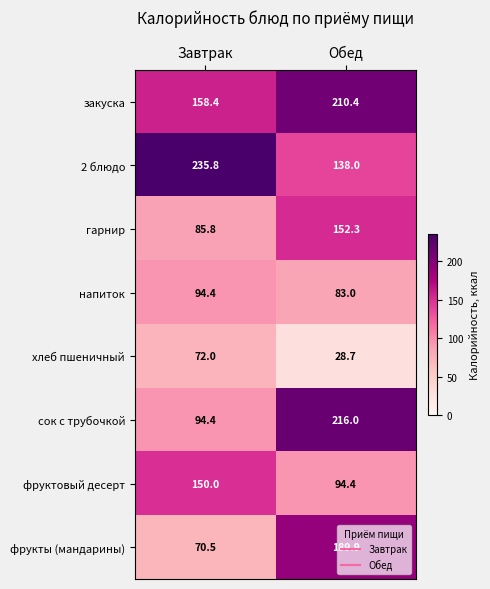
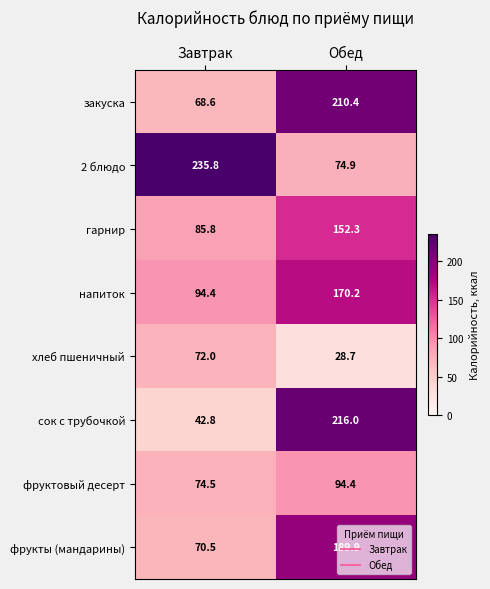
закуска, Завтрак: 158.4 -> 68.6
2 блюдо, Обед: 138.0 -> 74.9
напиток, Обед: 83.0 -> 170.2
сок с трубочкой, Завтрак: 94.4 -> 42.8
фруктовый десерт, Завтрак: 150.0 -> 74.5
